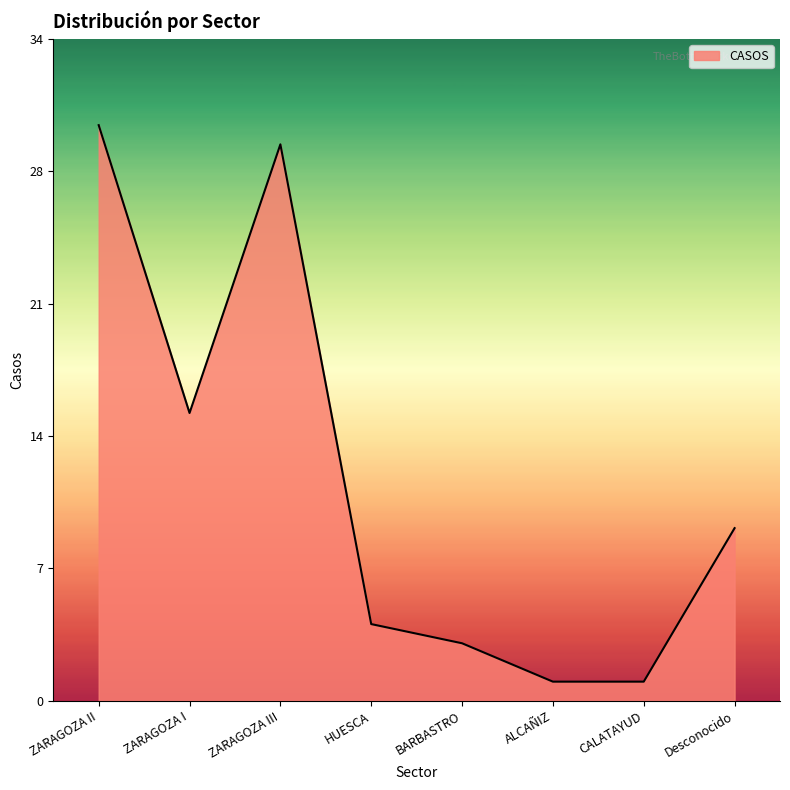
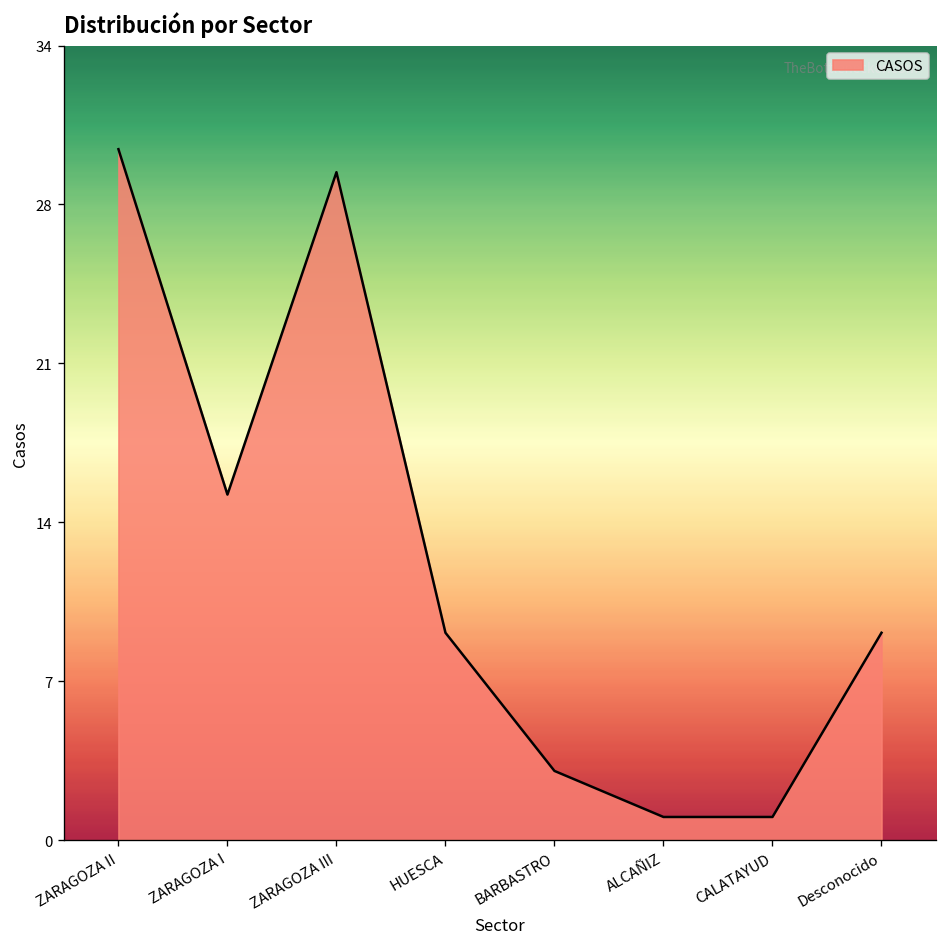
HUESCA: 4 -> 9
